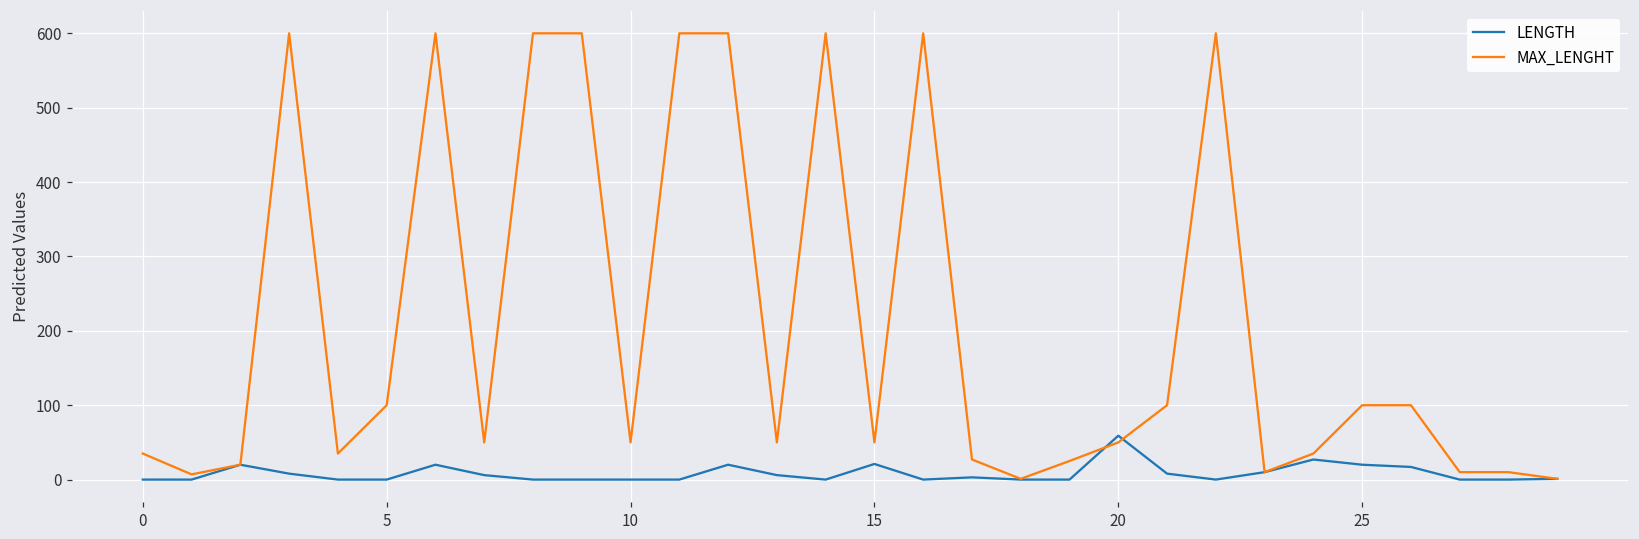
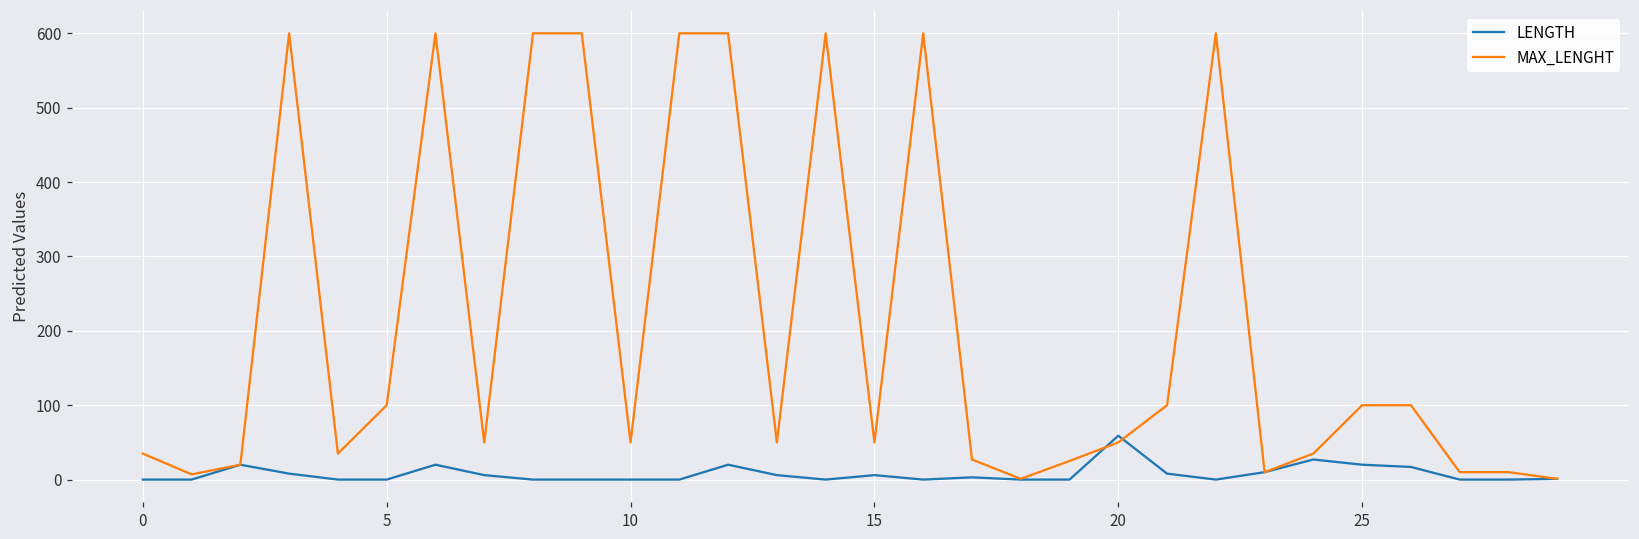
LENGTH, 15: 20 -> 10
